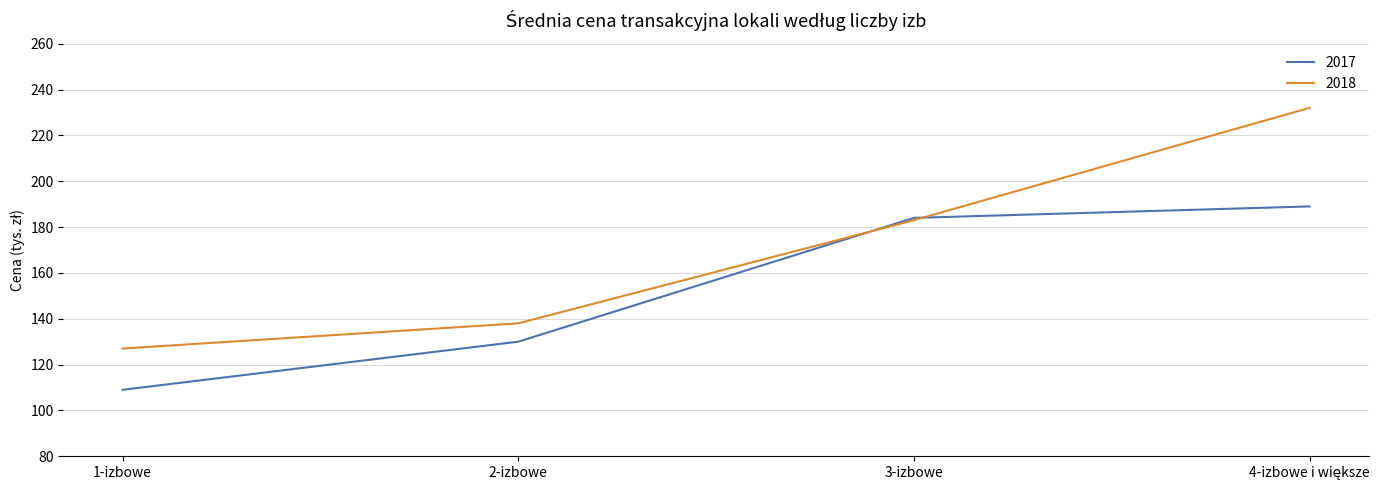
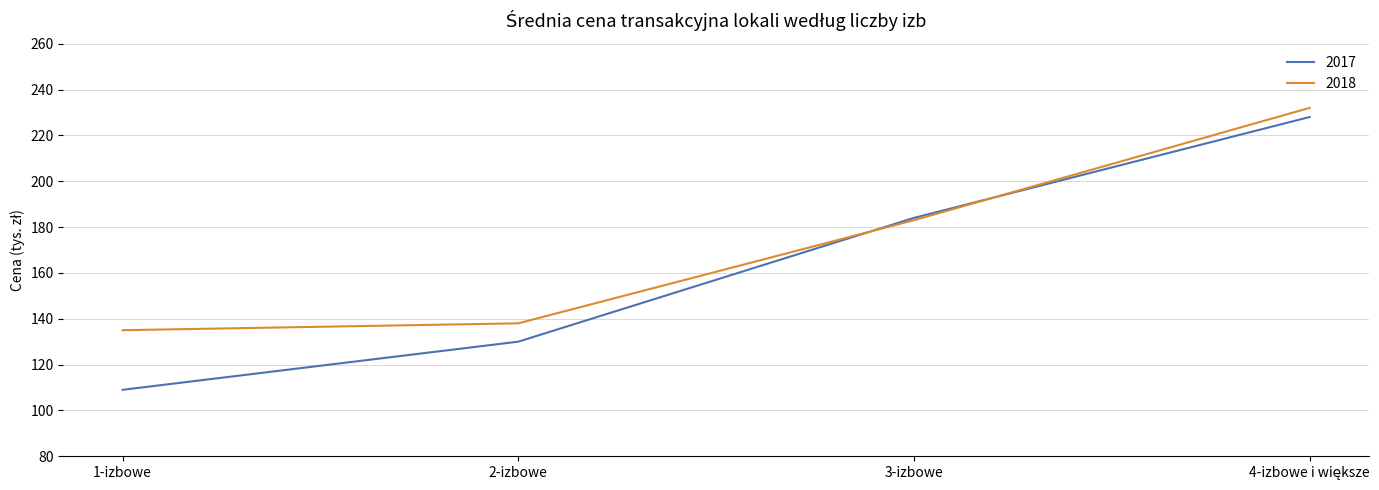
2018, 1-izbowe: 127 -> 135
2017, 4-izbowe i większe: 189 -> 228
